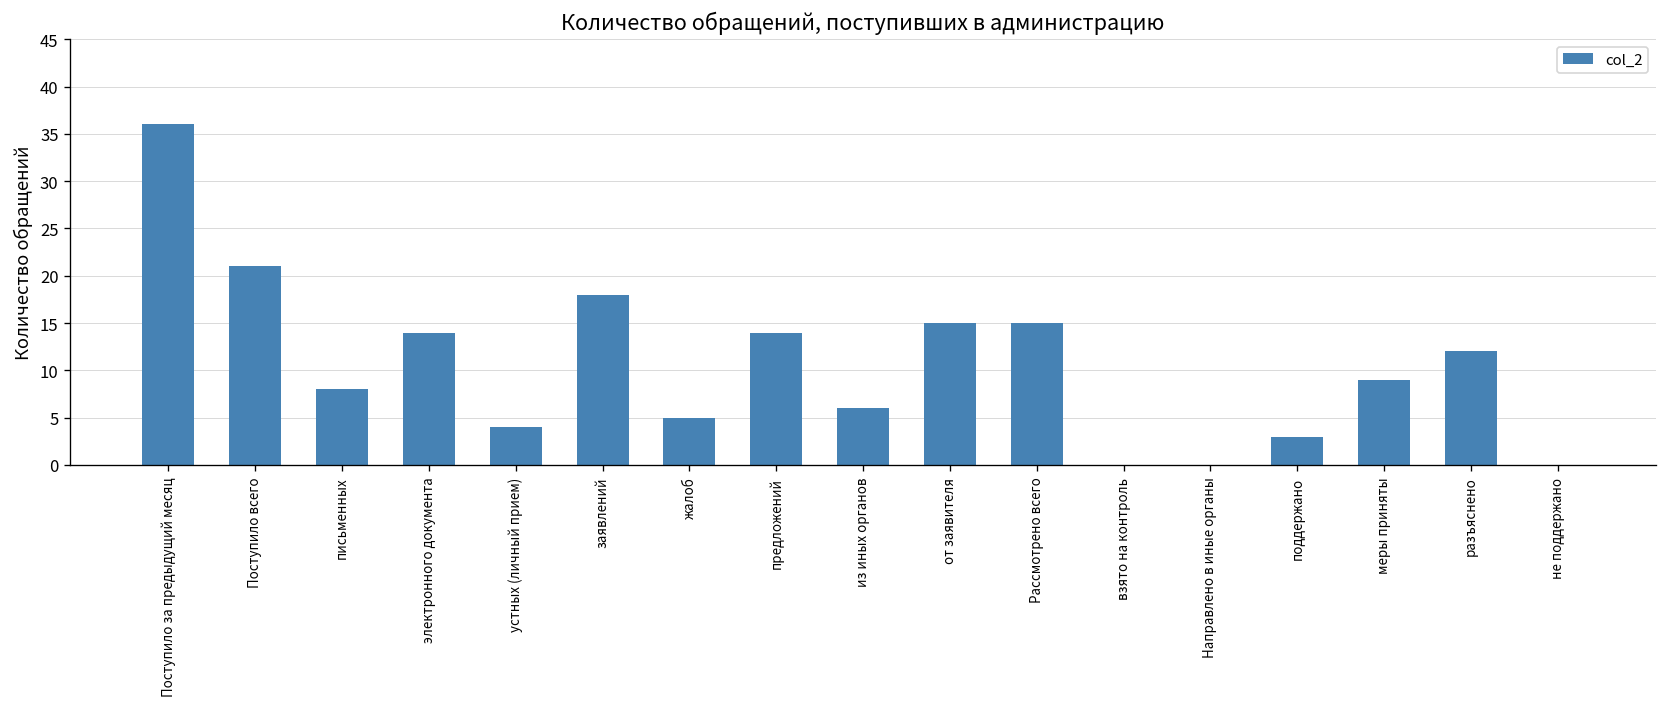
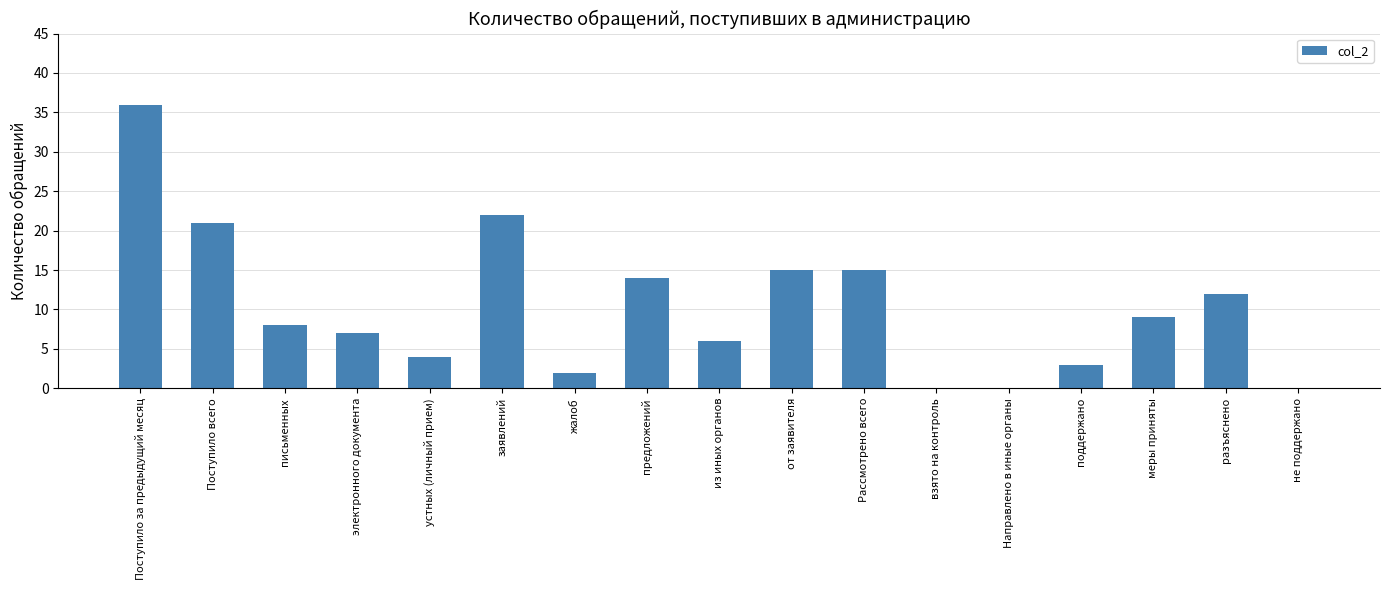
электронного документа: 14 -> 7
заявлений: 18 -> 22
жалоб: 5 -> 2
